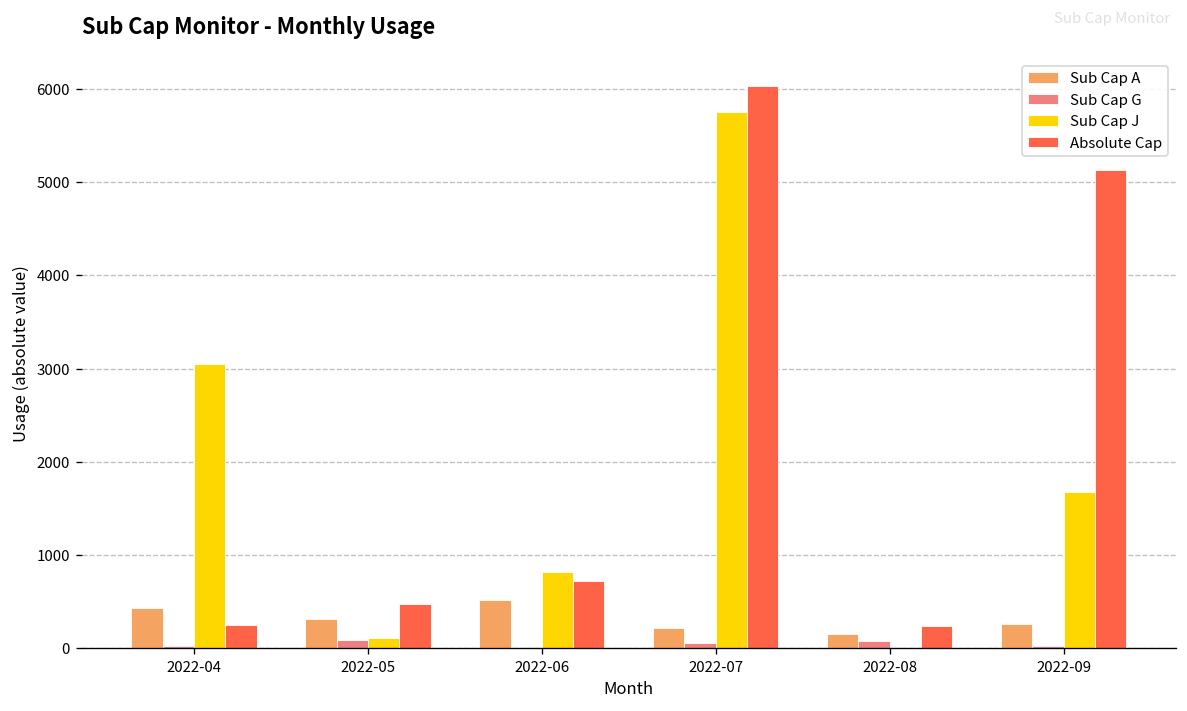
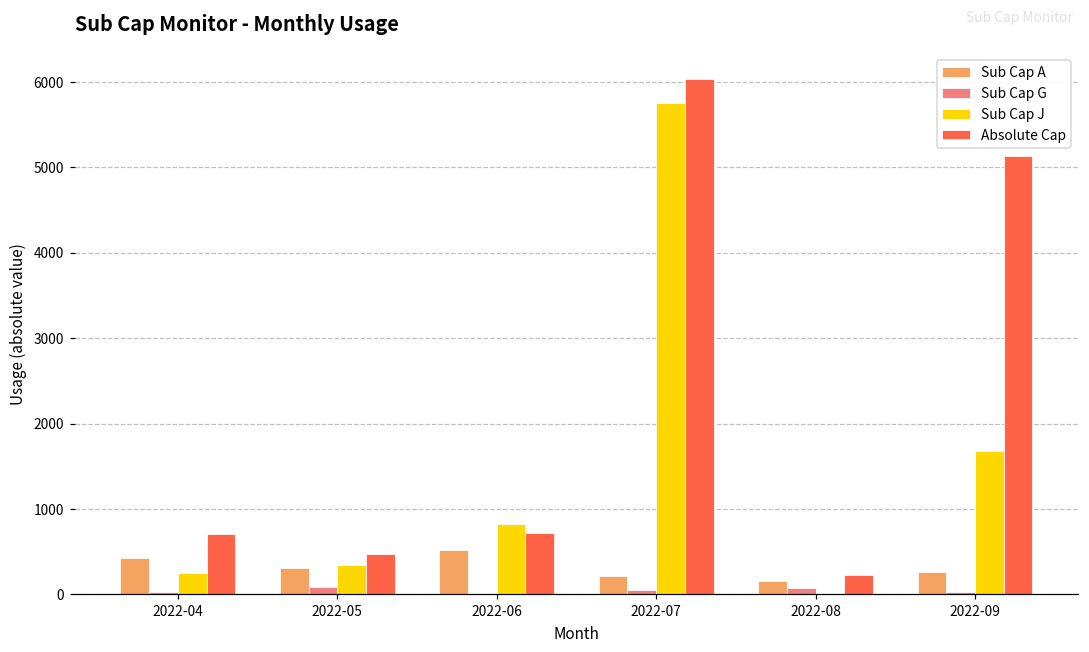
Sub Cap J, 2022-04: 3100 -> 300
Absolute Cap, 2022-04: 300 -> 700
Sub Cap J, 2022-05: 100 -> 400
